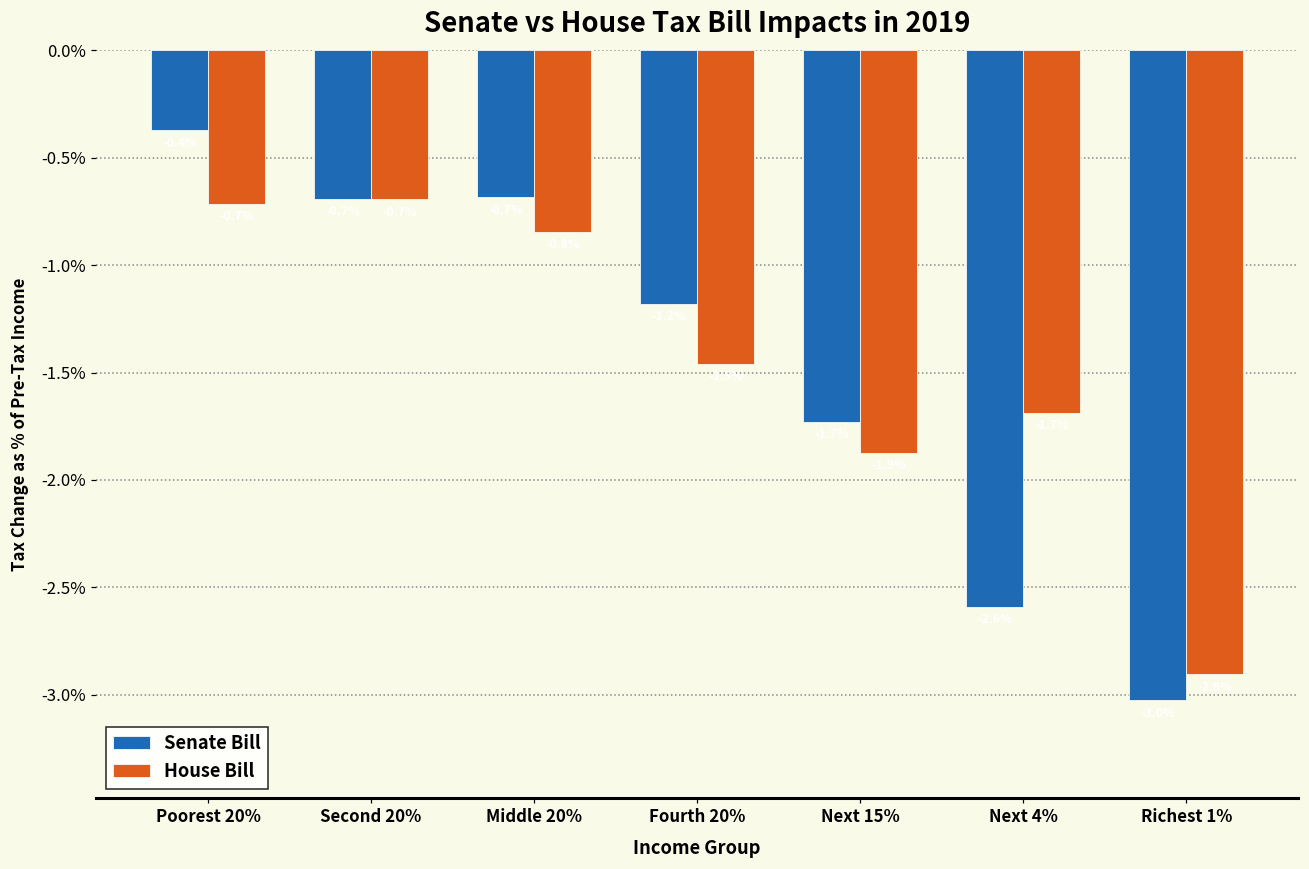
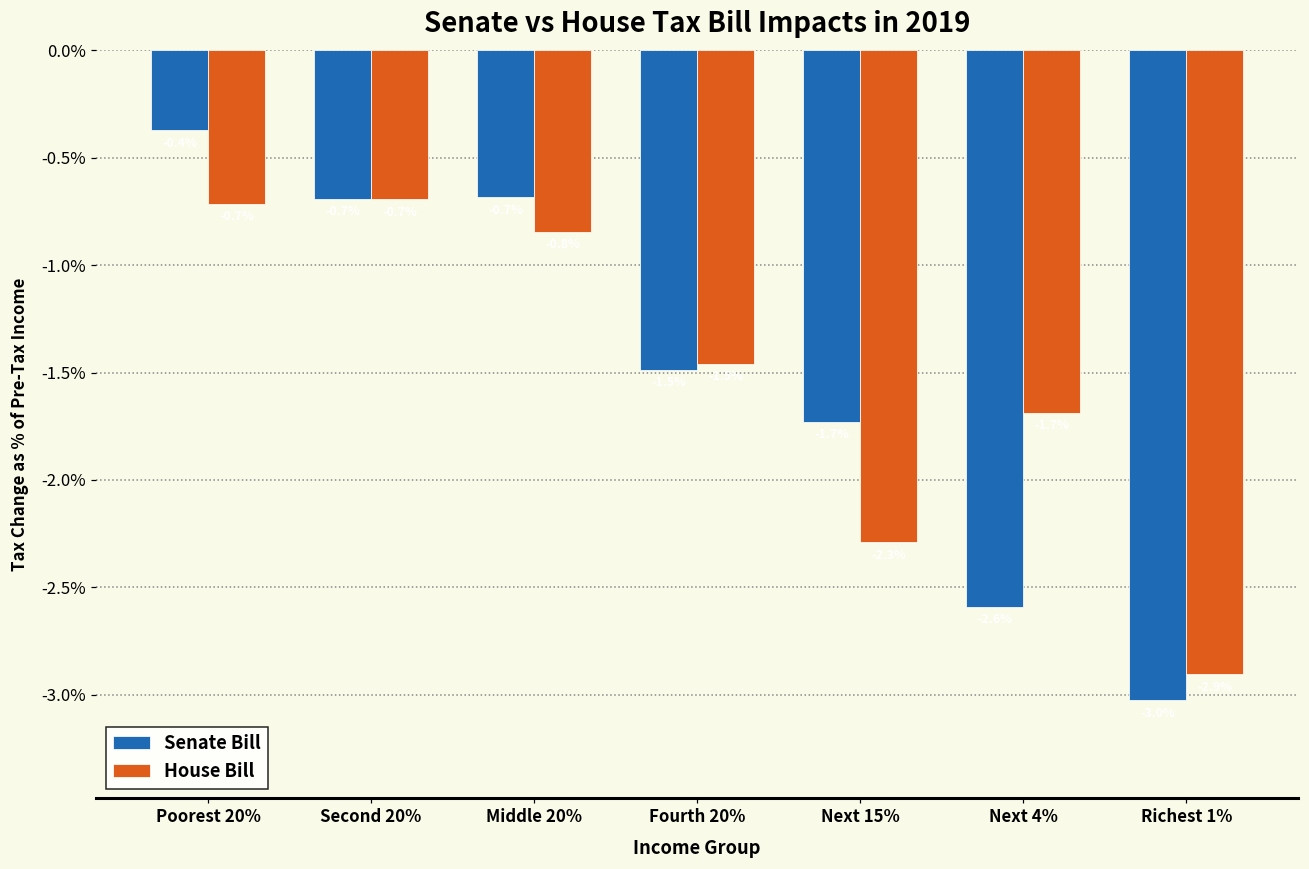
Senate Bill, Fourth 20%: -1.18% -> -1.49%
House Bill, Next 15%: -1.87% -> -2.29%
